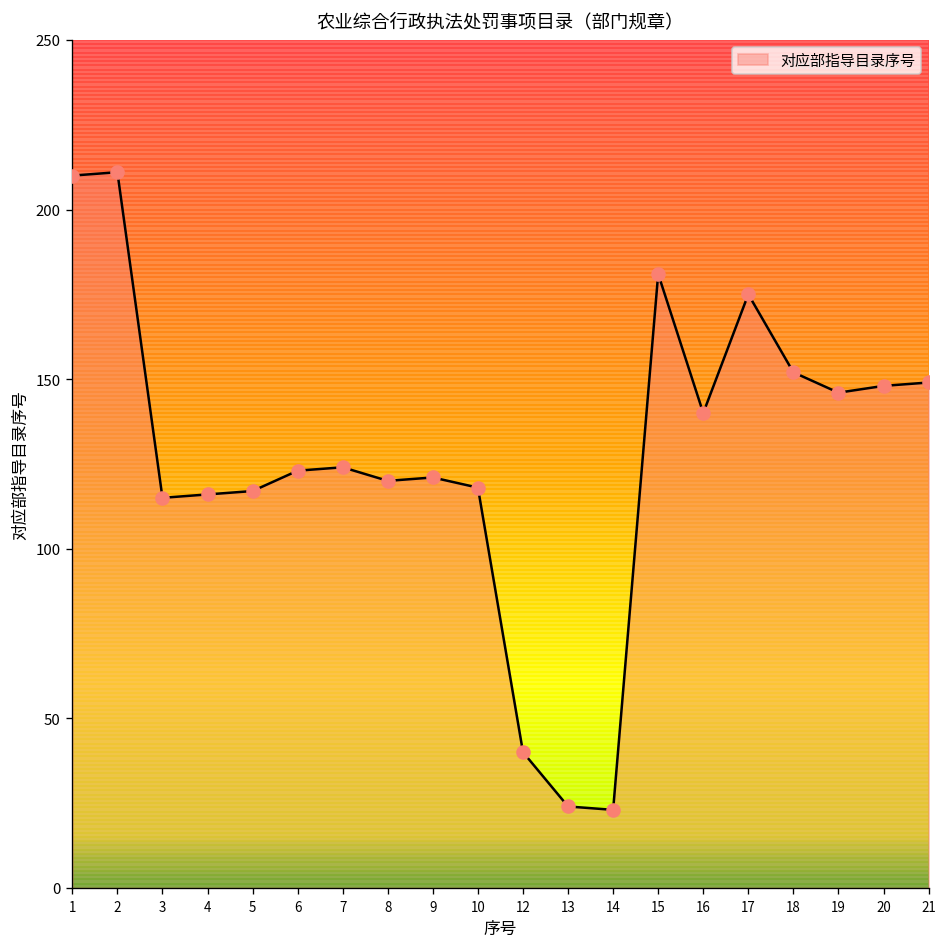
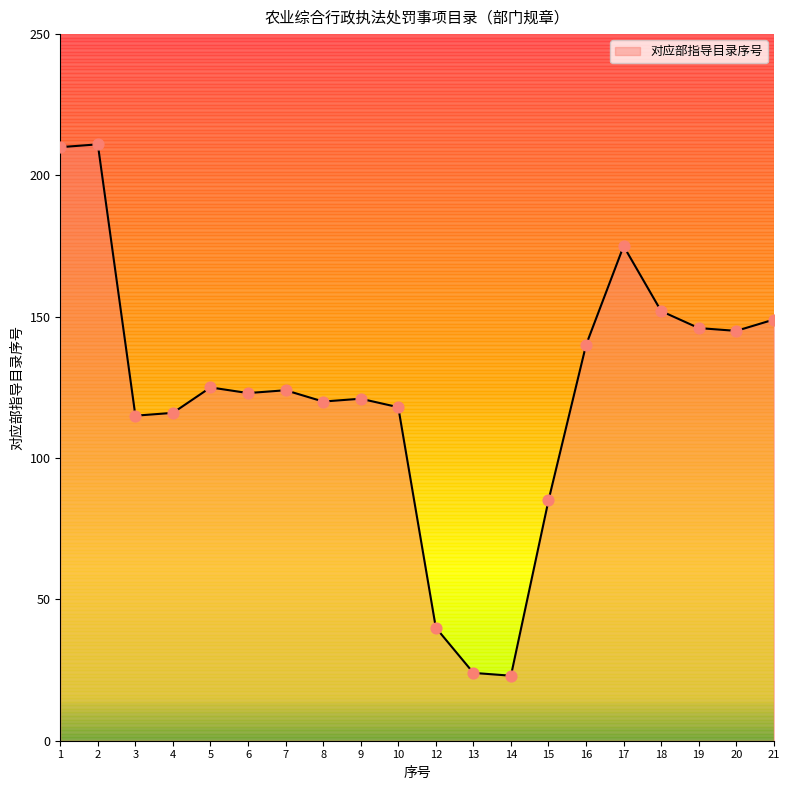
5: 117 -> 125
15: 181 -> 85
20: 148 -> 145
